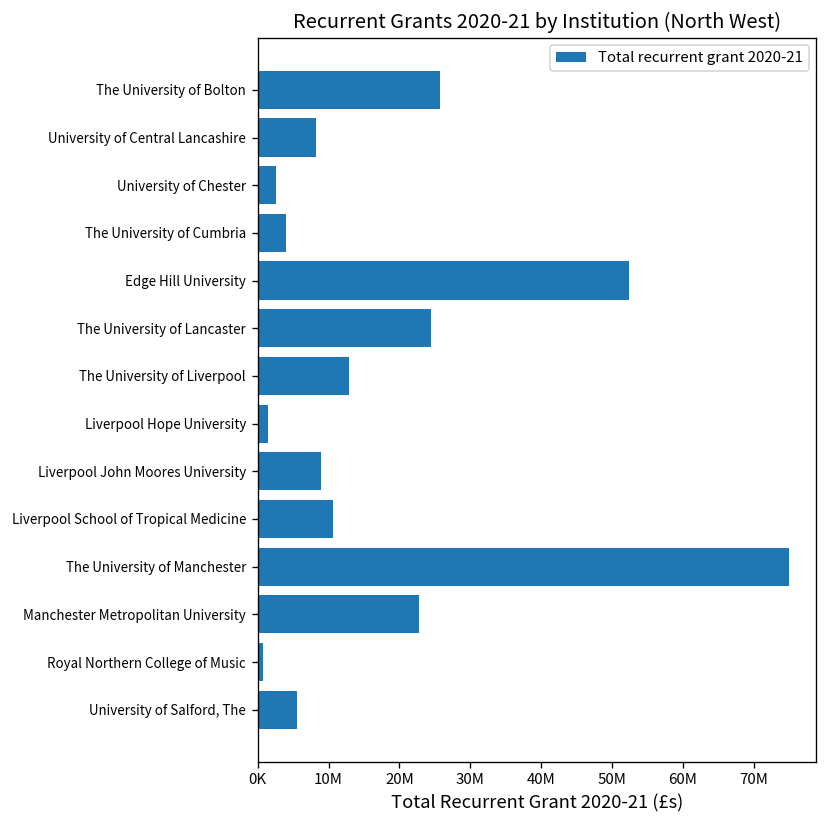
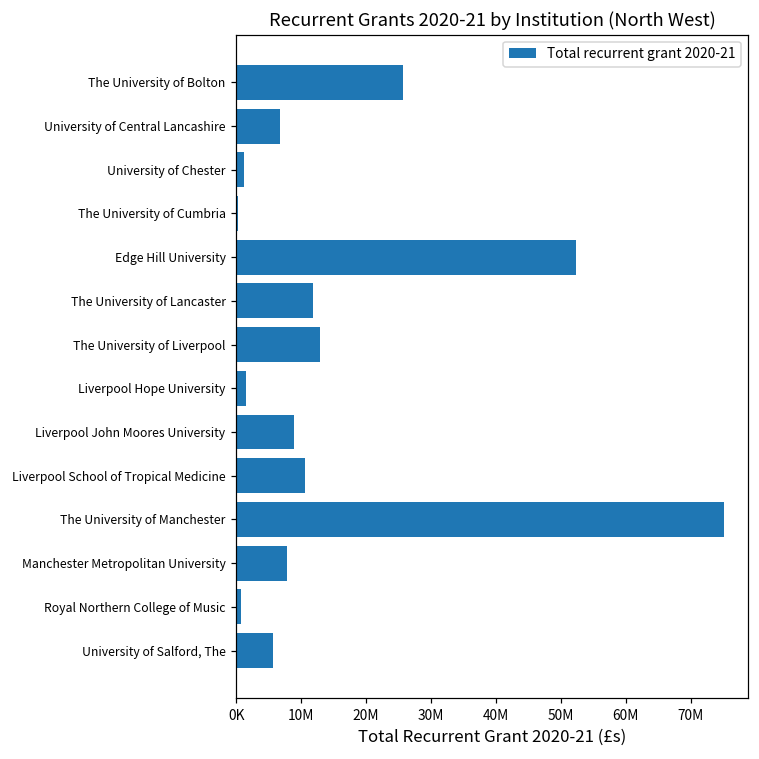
University of Central Lancashire: 8000000 -> 7000000
University of Chester: 3000000 -> 1000000
The University of Cumbria: 4000000 -> 0
The University of Lancaster: 24000000 -> 12000000
Manchester Metropolitan University: 23000000 -> 8000000
